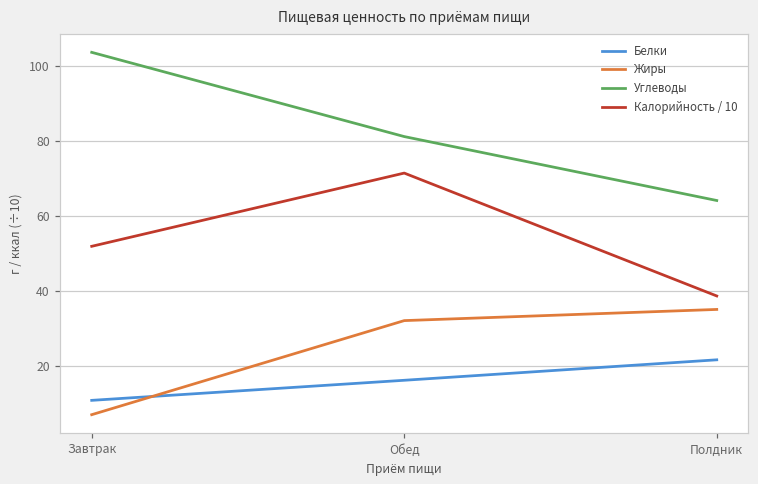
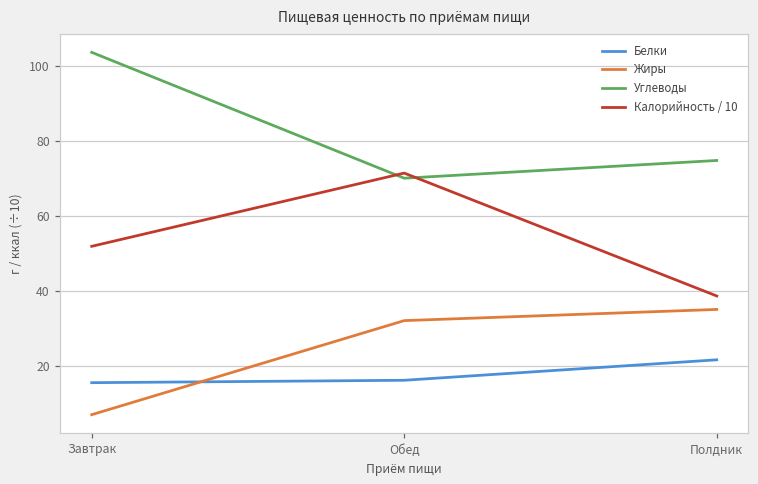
Белки, Завтрак: 11 -> 16
Углеводы, Обед: 81 -> 70
Углеводы, Полдник: 64 -> 75
